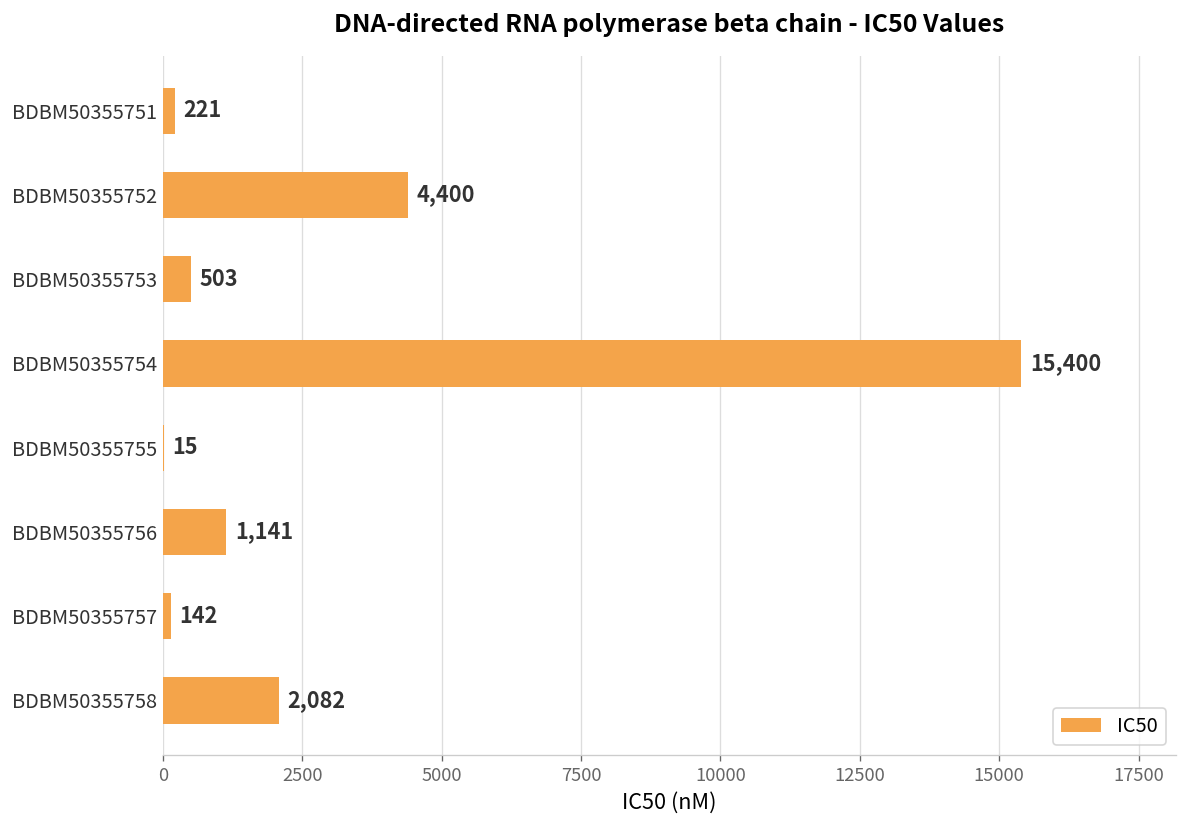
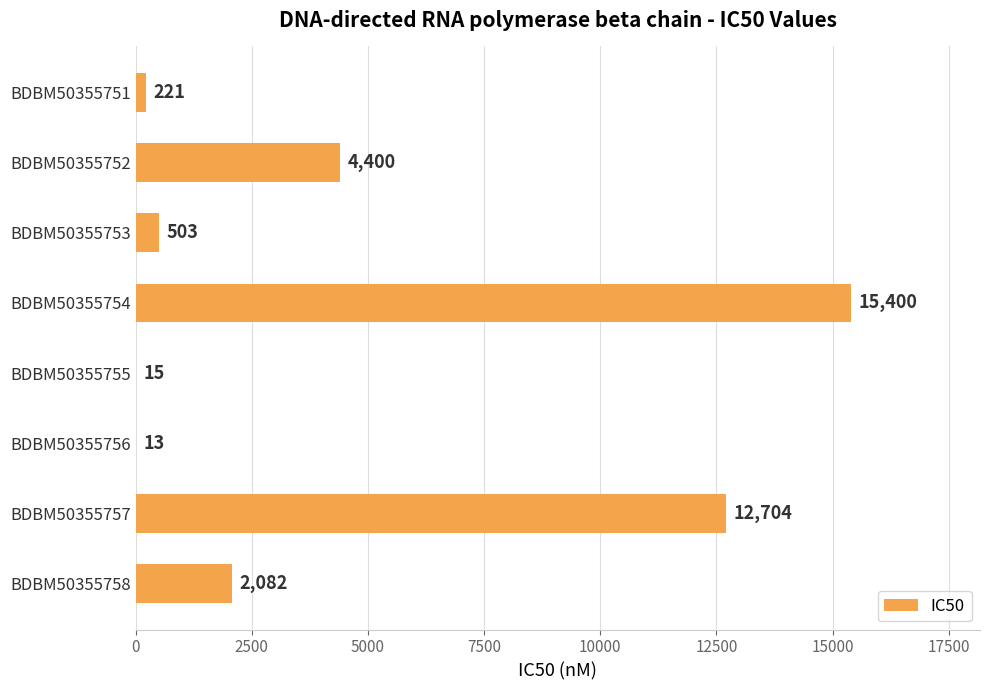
BDBM50355756: 1,141 -> 13
BDBM50355757: 142 -> 12,704
